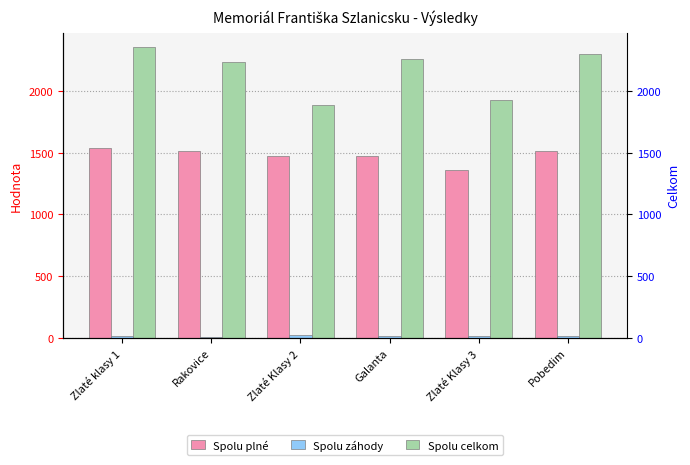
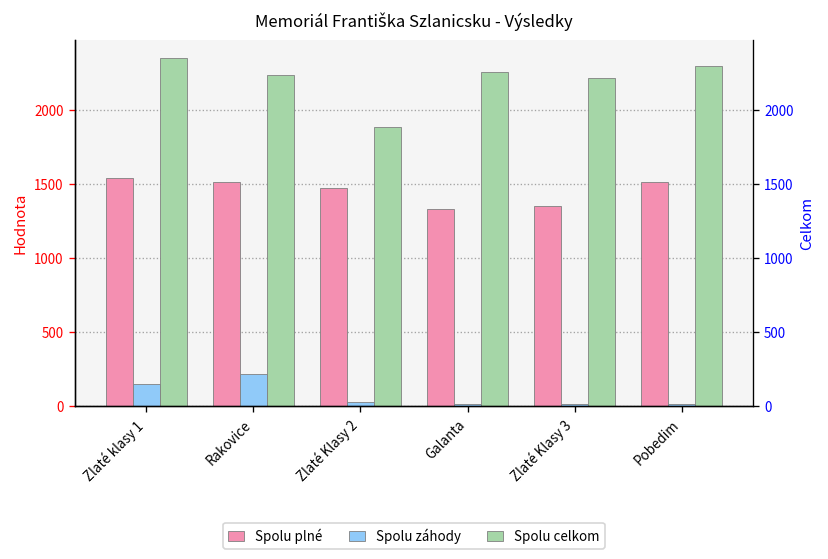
Spolu záhody, Zlaté klasy 1: 10 -> 150
Spolu záhody, Rakovice: 10 -> 220
Spolu plné, Galanta: 1480 -> 1340
Spolu celkom, Zlaté Klasy 3: 1930 -> 2220
